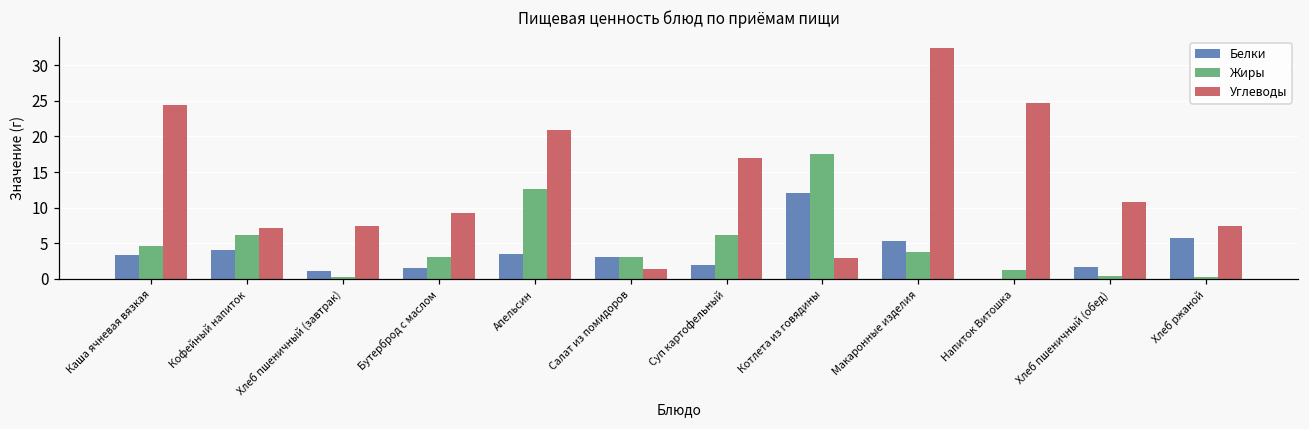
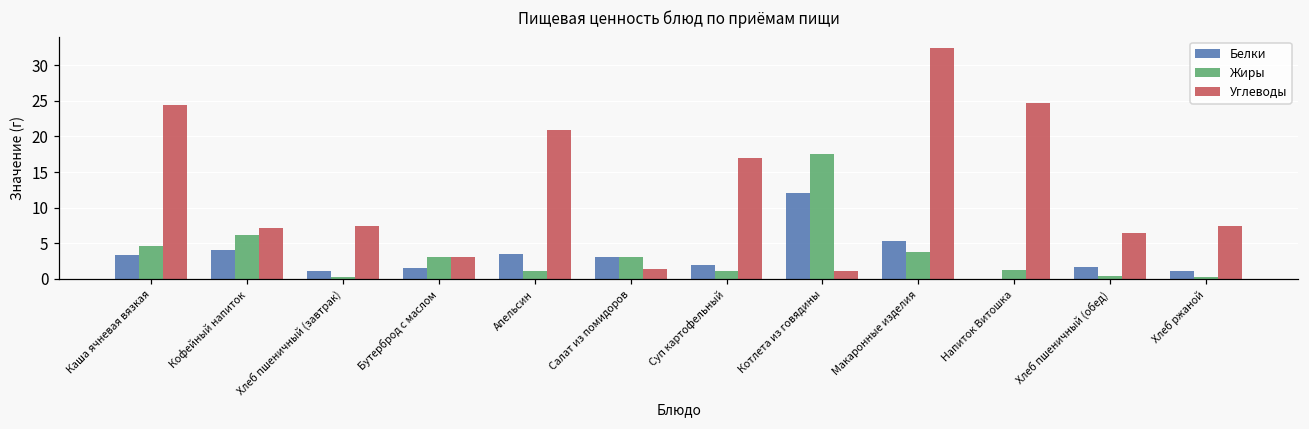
Углеводы, Бутерброд с маслом: 9 -> 3
Жиры, Апельсин: 13 -> 1
Жиры, Суп картофельный: 6 -> 1
Углеводы, Котлета из говядины: 3 -> 1
Углеводы, Хлеб пшеничный (обед): 11 -> 6
Белки, Хлеб ржаной: 6 -> 1
